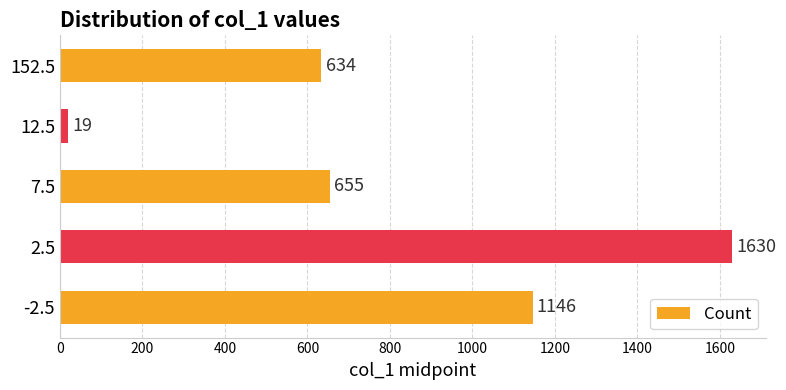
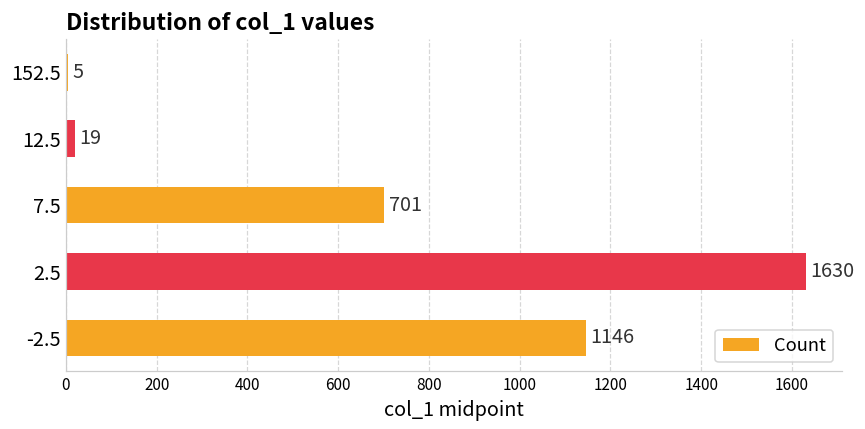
152.5: 634 -> 5
7.5: 655 -> 701
